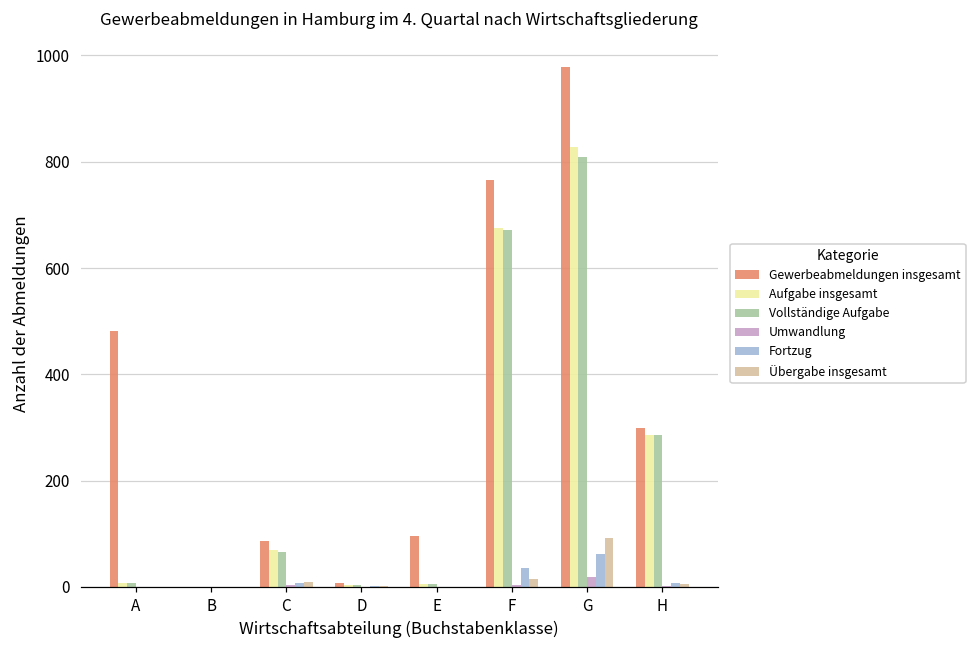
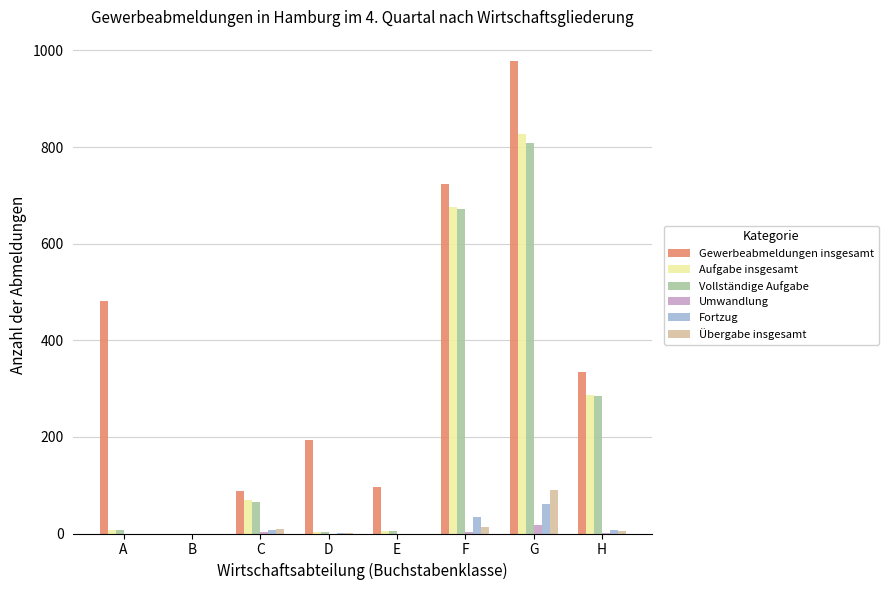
Gewerbeabmeldungen insgesamt, D: 10 -> 190
Gewerbeabmeldungen insgesamt, F: 770 -> 720
Gewerbeabmeldungen insgesamt, H: 300 -> 330
